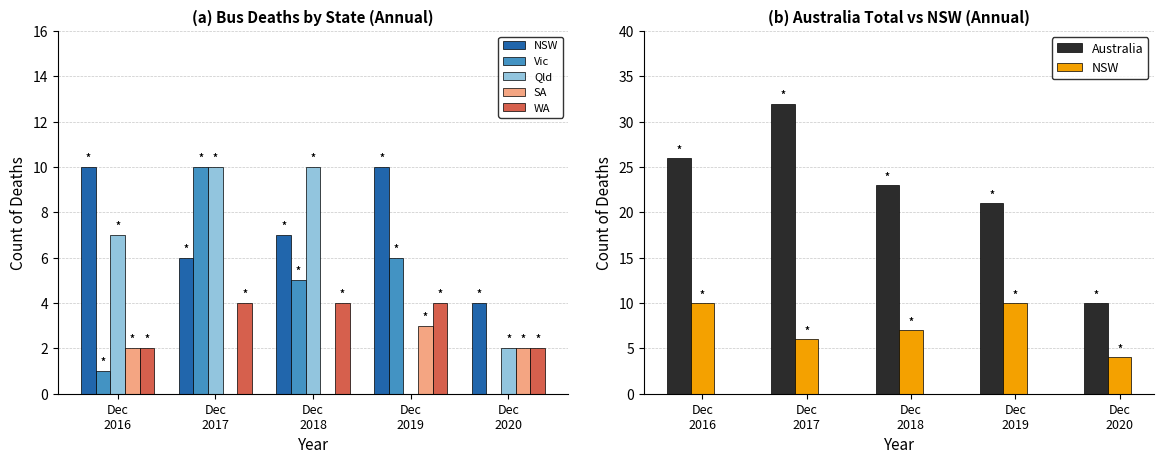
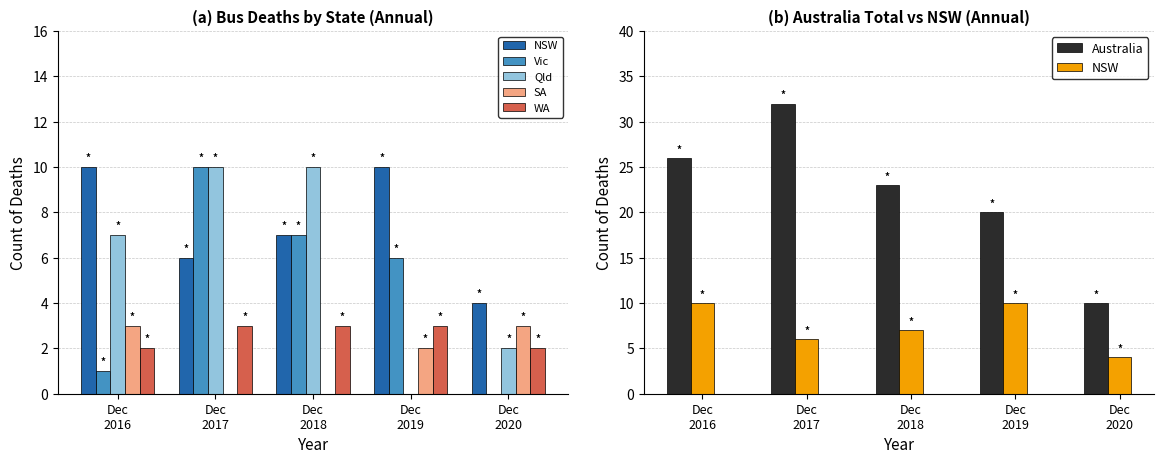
(a) Bus Deaths by State (Annual), SA, Dec 2016: 2 -> 3
(a) Bus Deaths by State (Annual), WA, Dec 2017: 4 -> 3
(a) Bus Deaths by State (Annual), Vic, Dec 2018: 5 -> 7
(a) Bus Deaths by State (Annual), WA, Dec 2018: 4 -> 3
(a) Bus Deaths by State (Annual), SA, Dec 2019: 3 -> 2
(a) Bus Deaths by State (Annual), WA, Dec 2019: 4 -> 3
(a) Bus Deaths by State (Annual), SA, Dec 2020: 2 -> 3
(b) Australia Total vs NSW (Annual), Australia, Dec 2019: 21 -> 20
